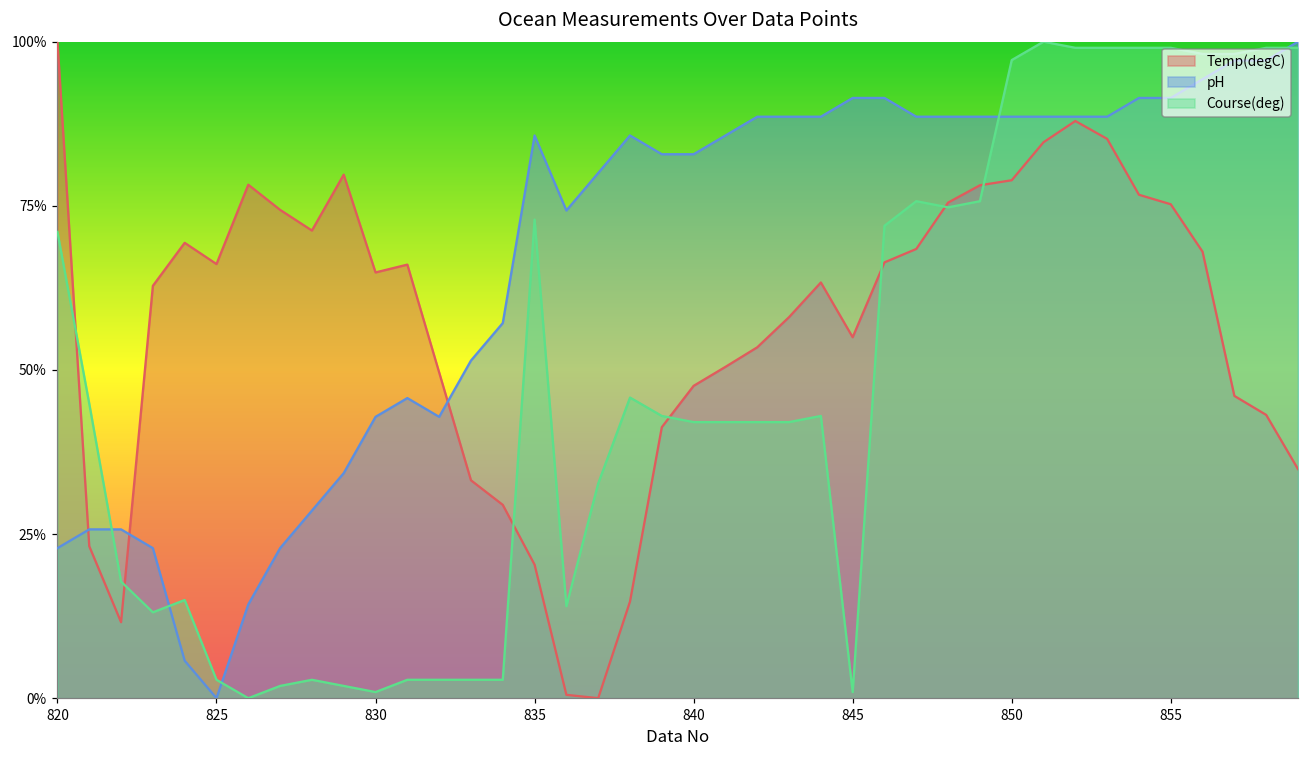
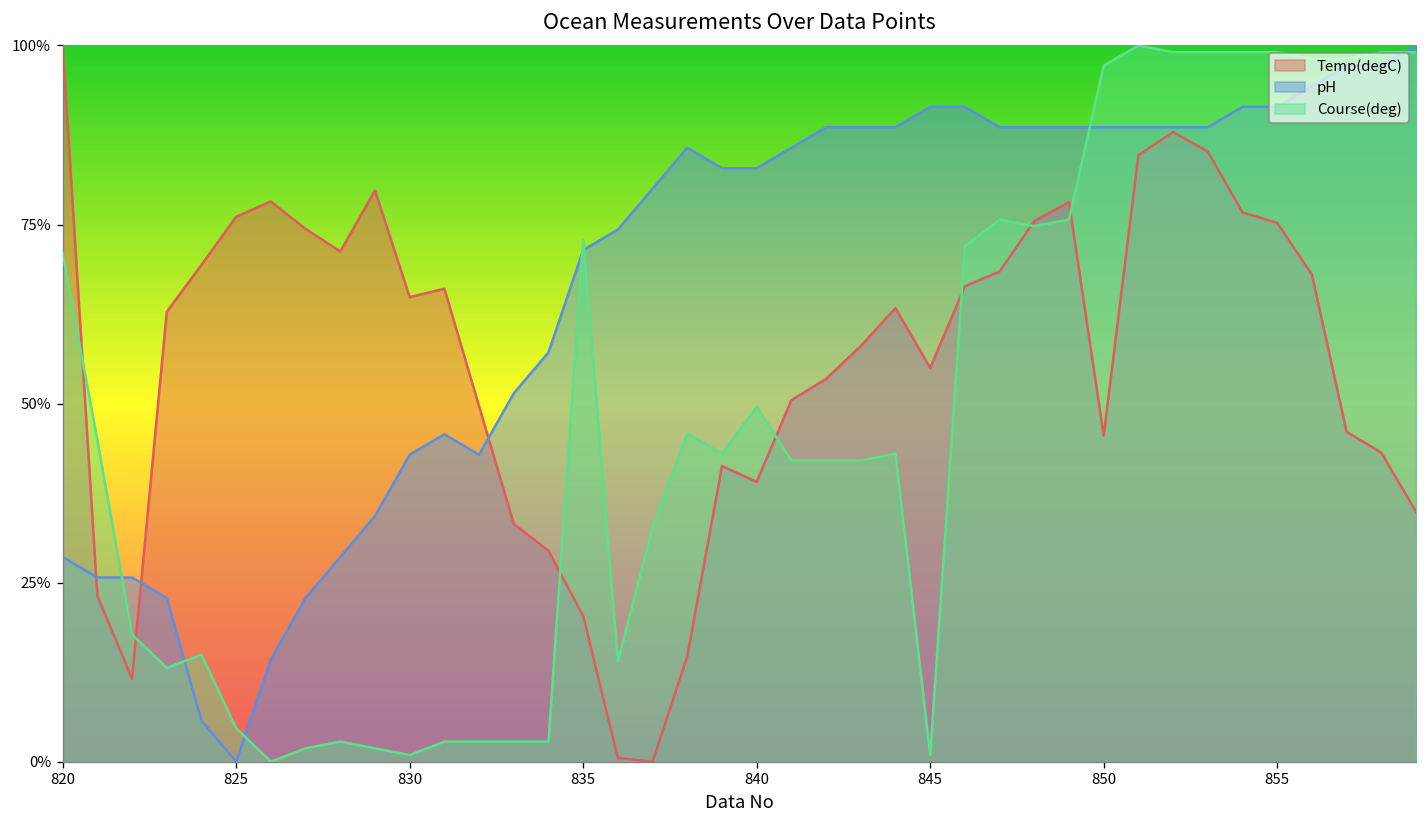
pH, 820: 23% -> 29%
Temp(degC), 825: 66% -> 76%
Course(deg), 825: 3% -> 5%
pH, 835: 86% -> 71%
Temp(degC), 840: 48% -> 39%
Course(deg), 840: 42% -> 50%
Temp(degC), 850: 79% -> 46%
